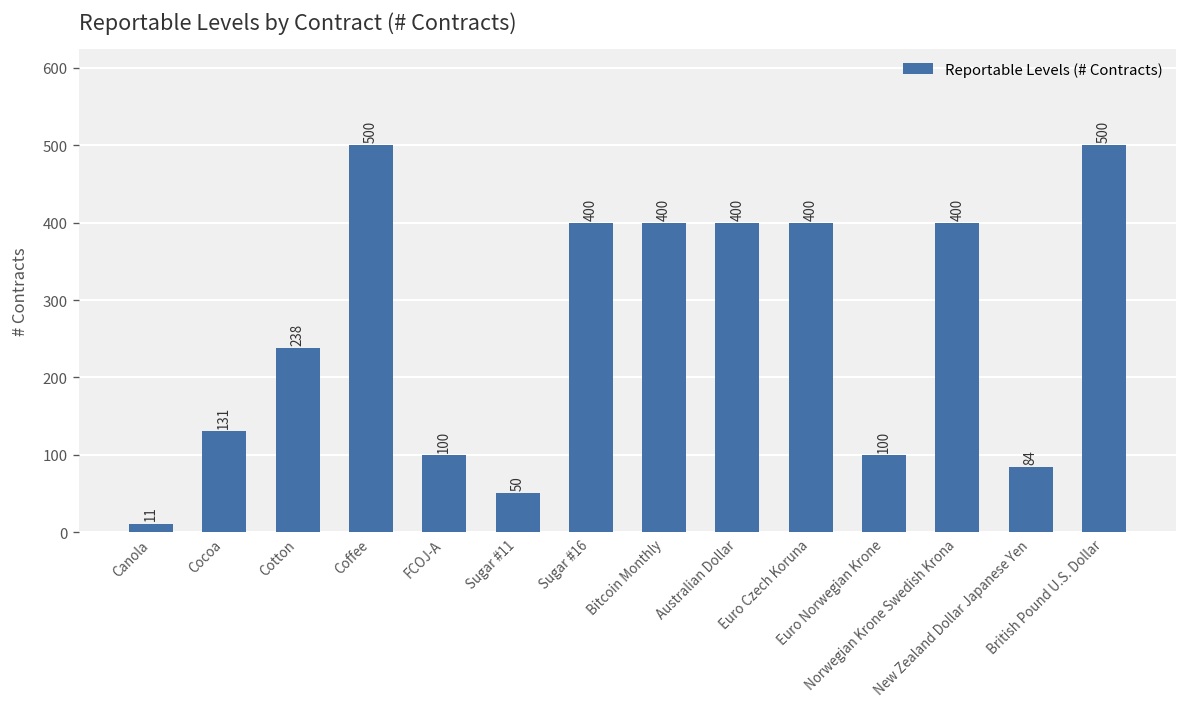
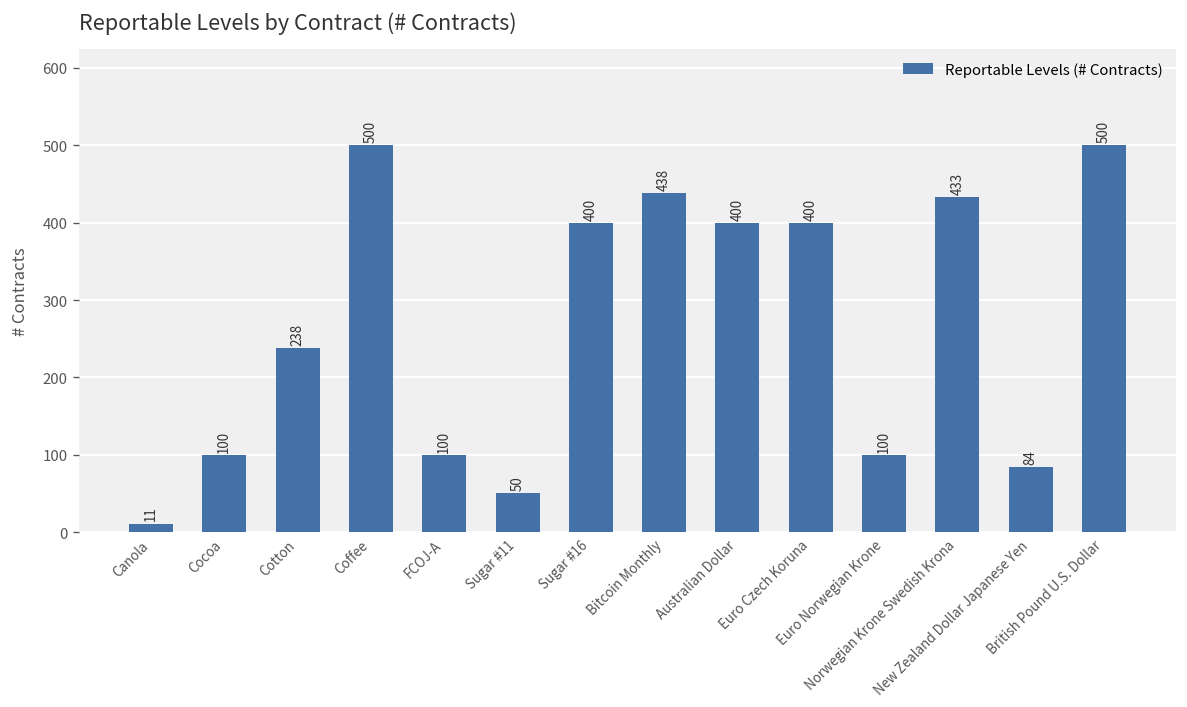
Cocoa: 131 -> 100
Bitcoin Monthly: 400 -> 438
Norwegian Krone Swedish Krona: 400 -> 433
